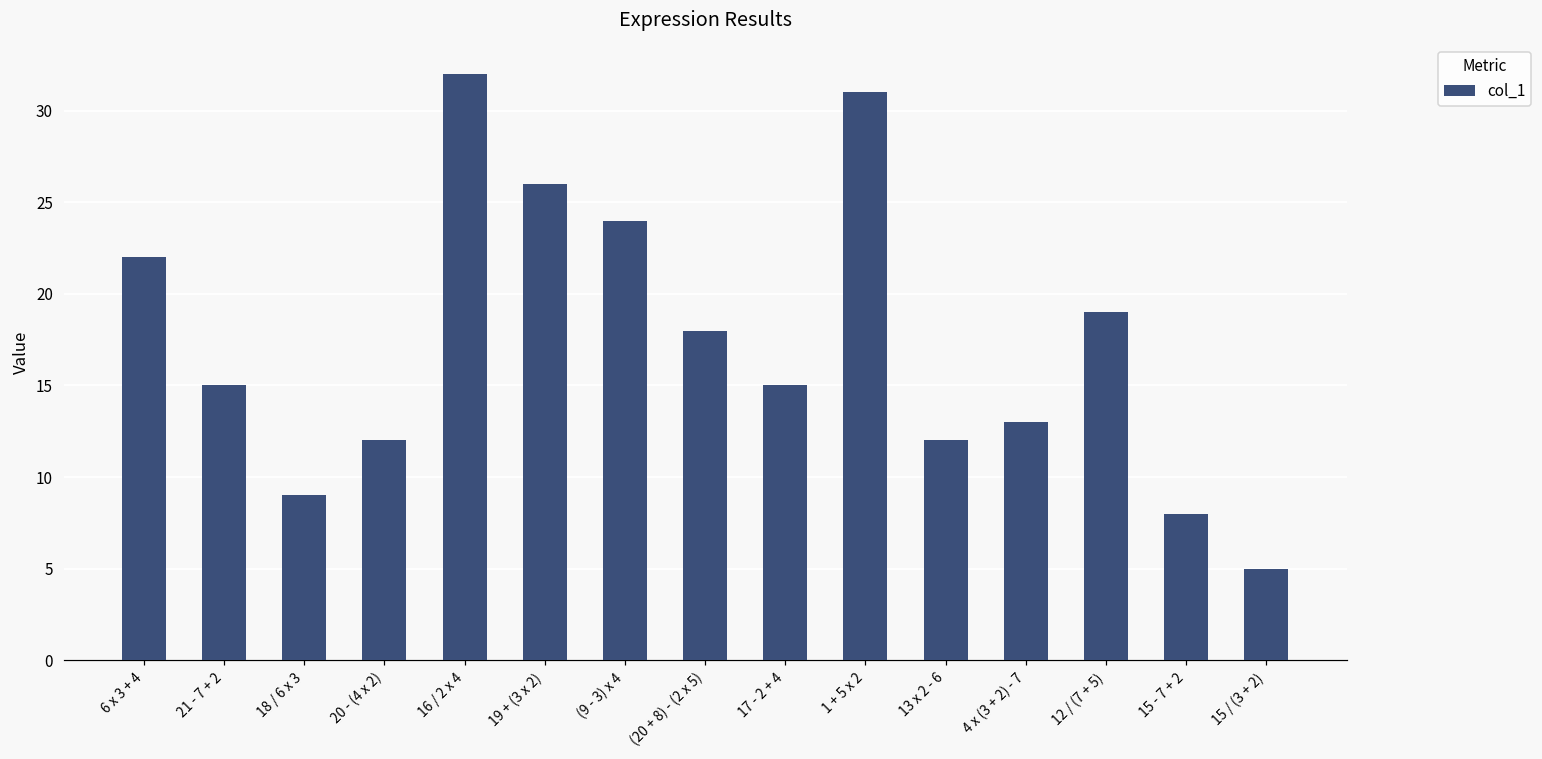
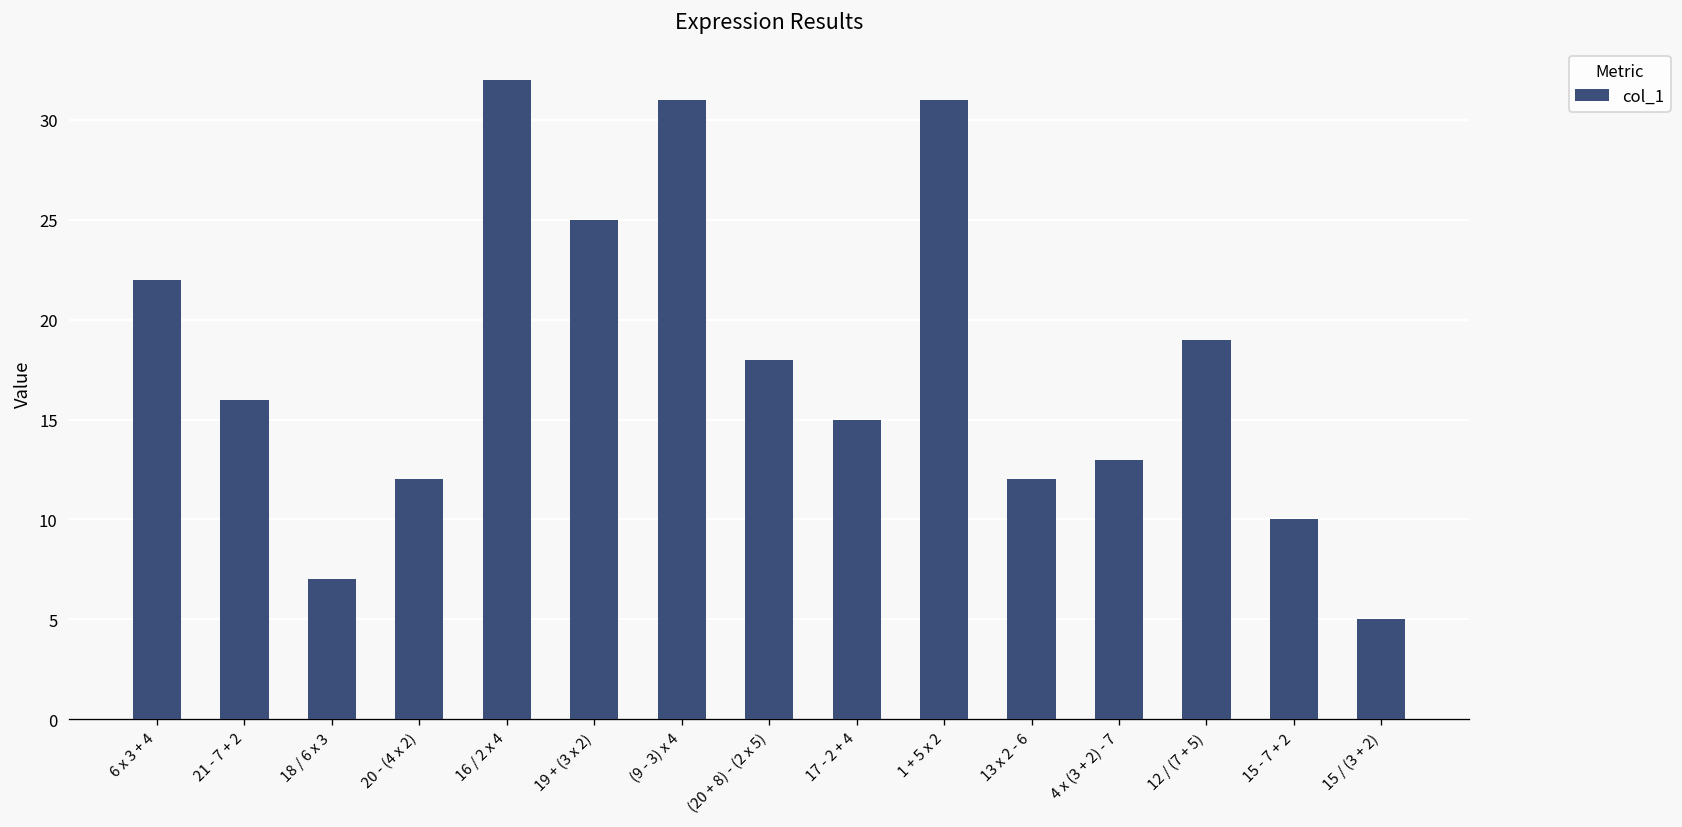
21 - 7 + 2: 15 -> 16
18 / 6 x 3: 9 -> 7
19 + (3 x 2): 26 -> 25
(9 - 3) x 4: 24 -> 31
15 - 7 + 2: 8 -> 10
